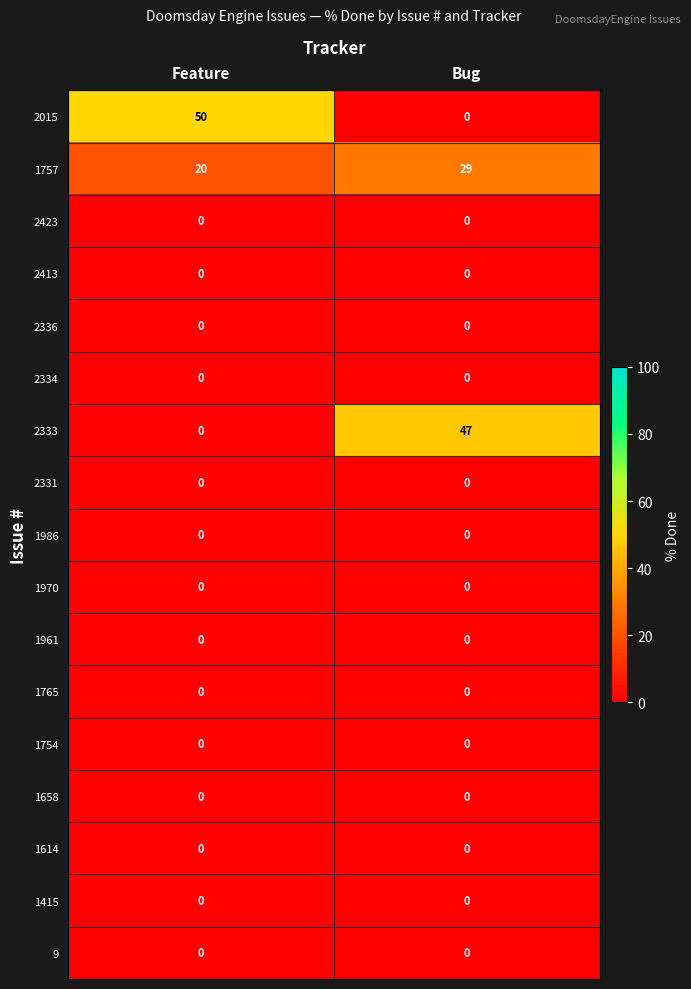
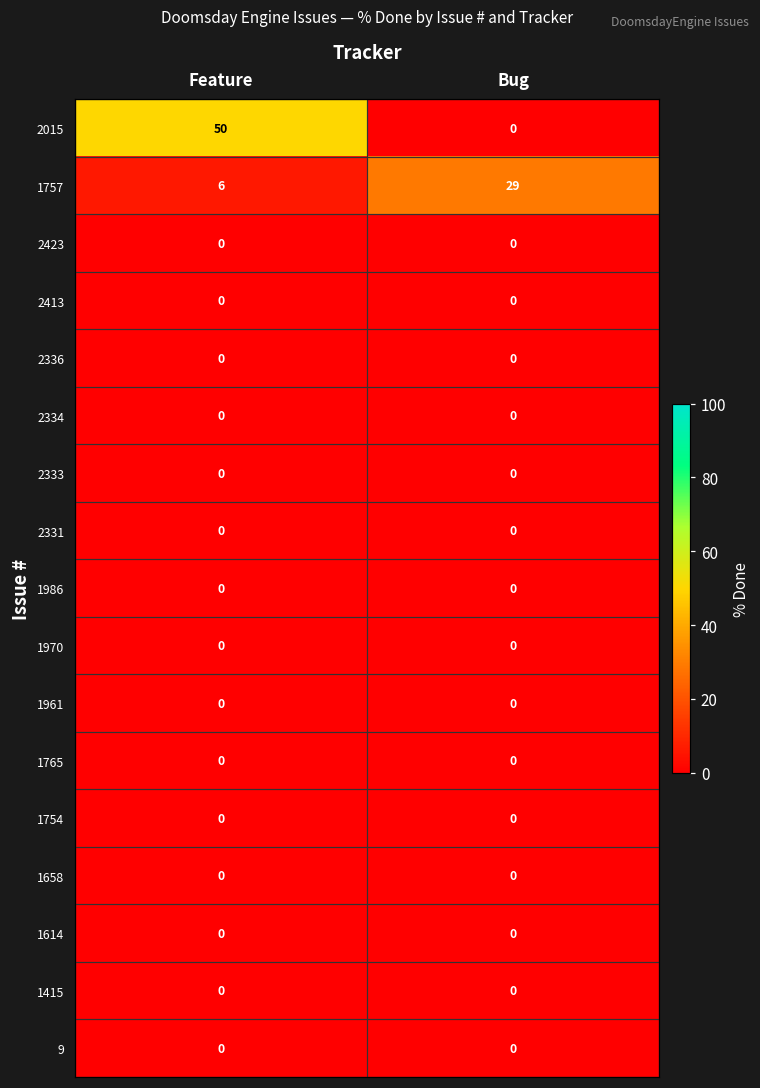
1757, Feature: 20 -> 6
2333, Bug: 47 -> 0
